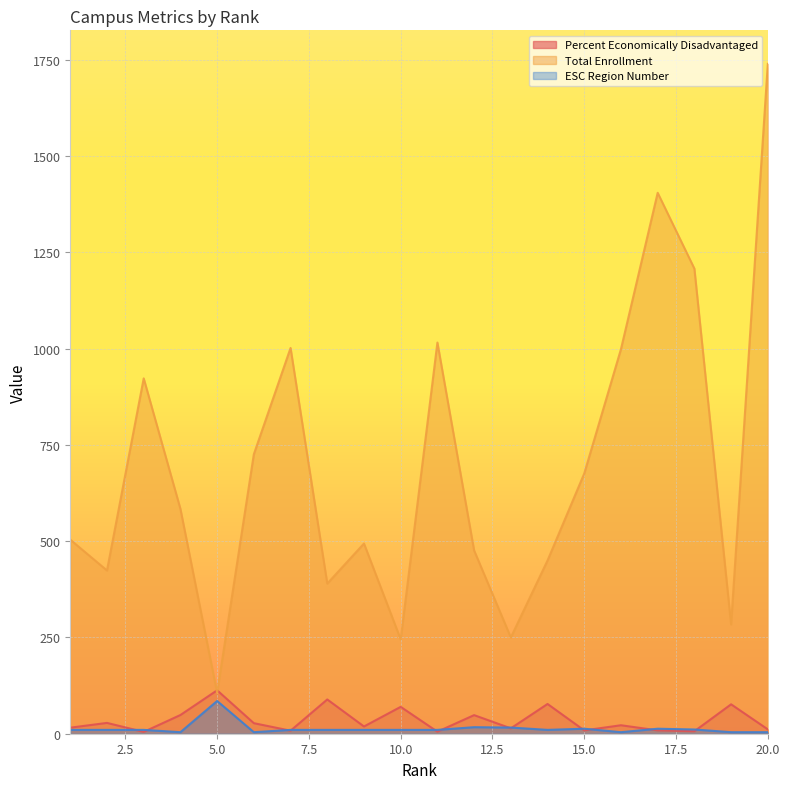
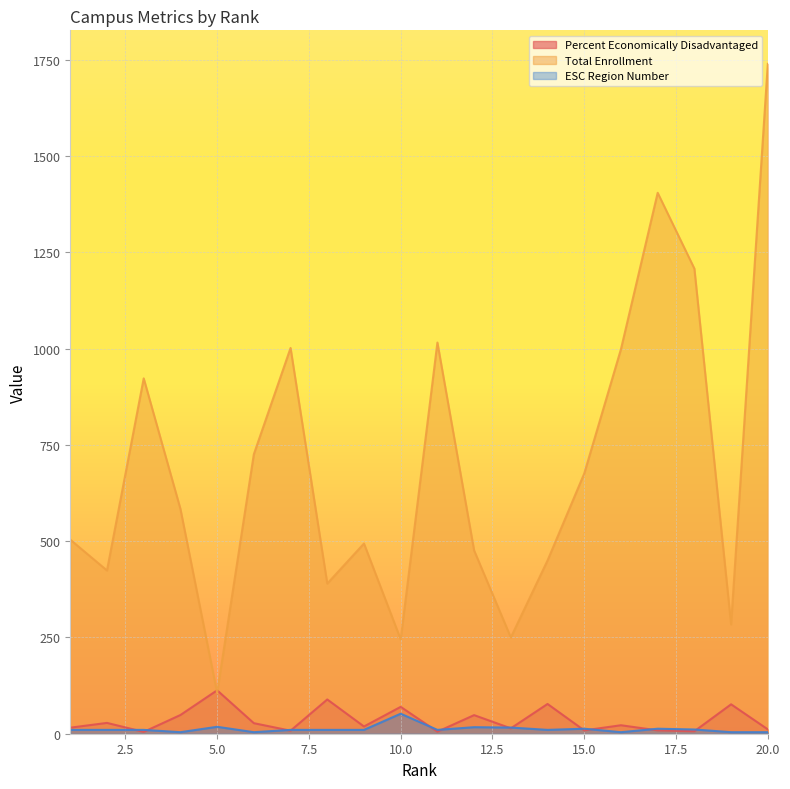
ESC Region Number, 5.0: 90 -> 20
ESC Region Number, 10.0: 10 -> 50
